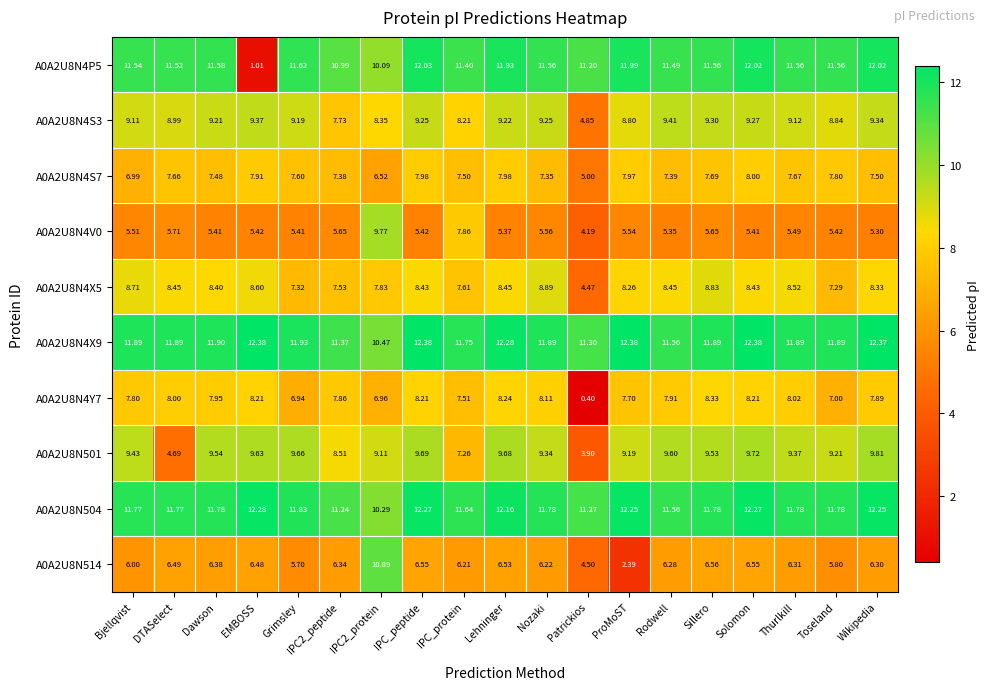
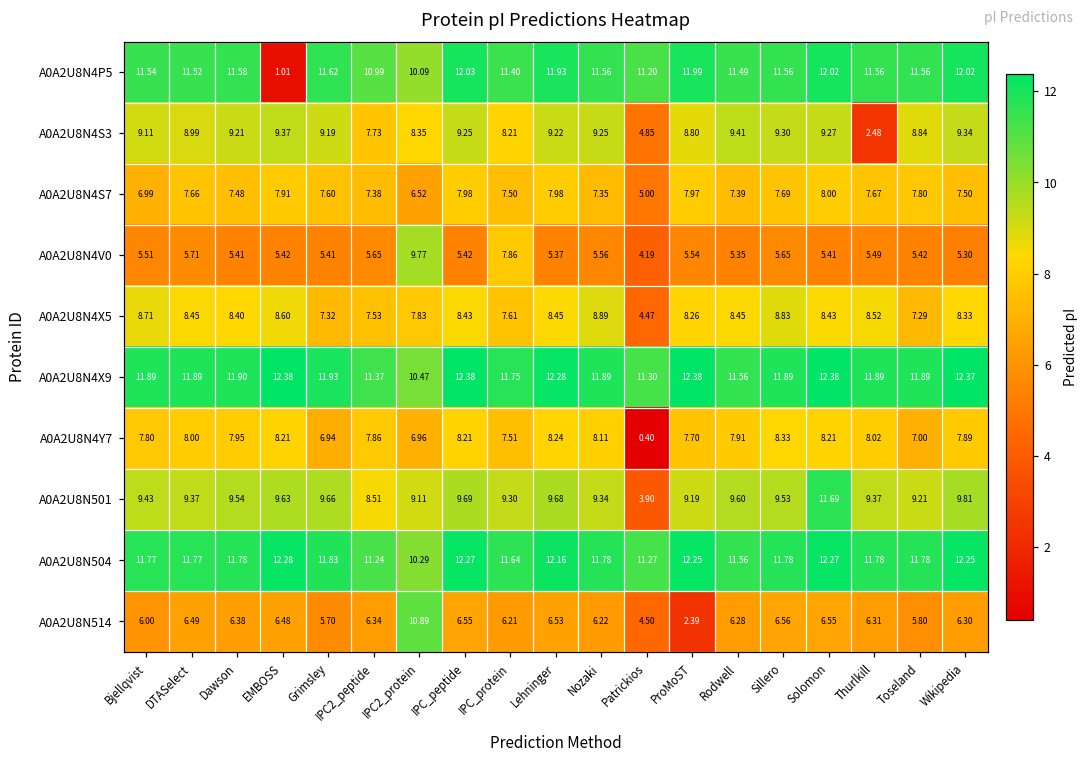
A0A2U8N4S3, Thurlkill: 9.12 -> 2.48
A0A2U8N501, DTASelect: 4.69 -> 9.37
A0A2U8N501, IPC_protein: 7.26 -> 9.30
A0A2U8N501, Solomon: 9.72 -> 11.69
